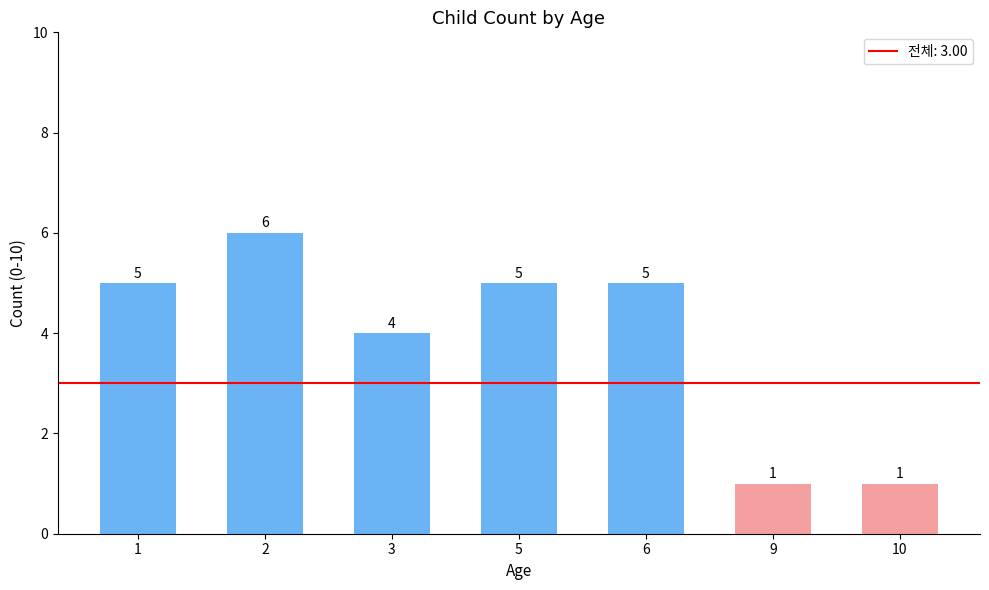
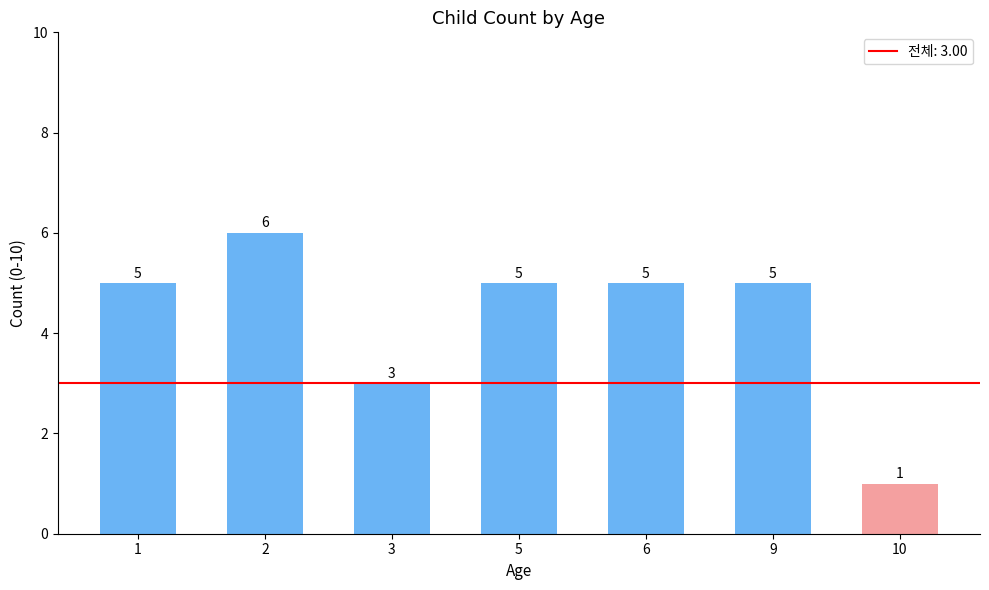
3: 4 -> 3
9: 1 -> 5
